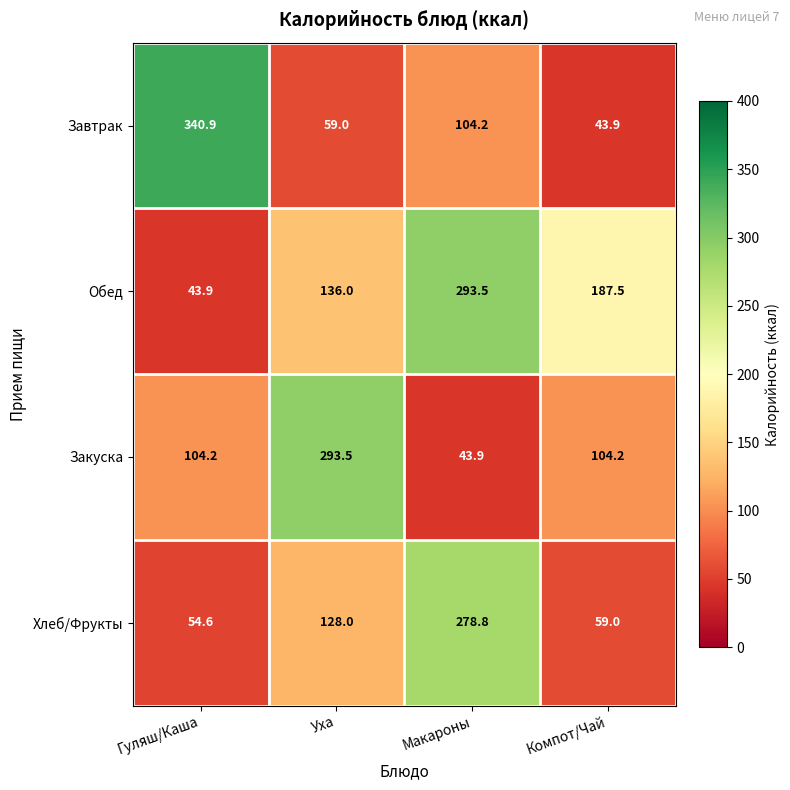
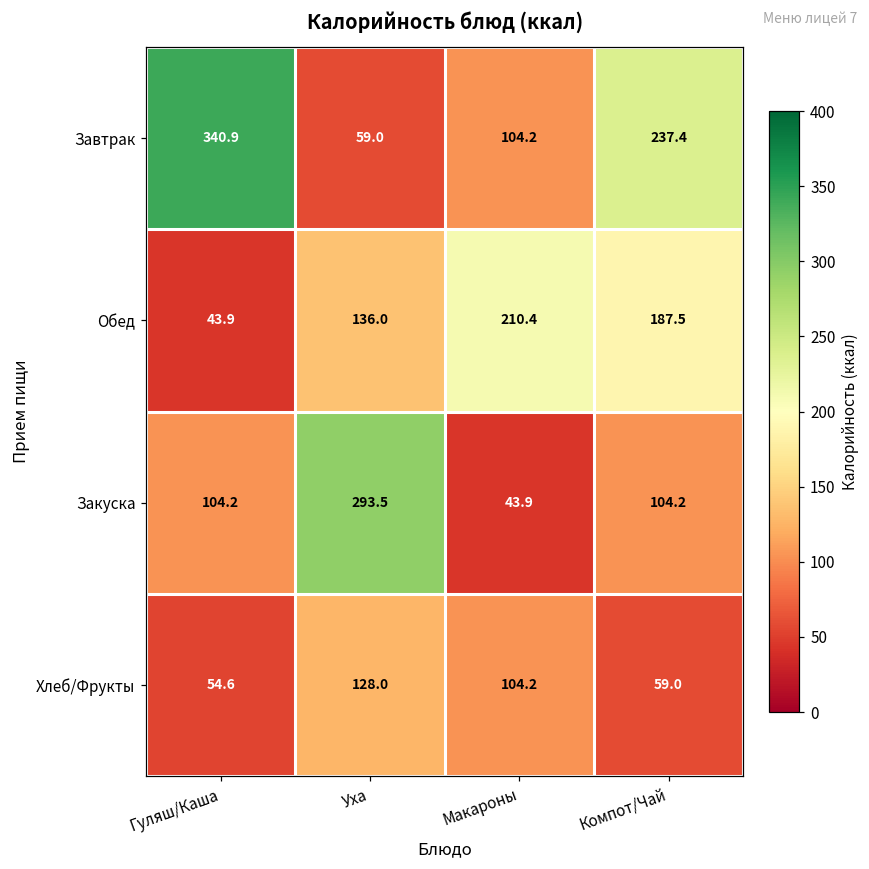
Завтрак, Компот/Чай: 43.9 -> 237.4
Обед, Макароны: 293.5 -> 210.4
Хлеб/Фрукты, Макароны: 278.8 -> 104.2
